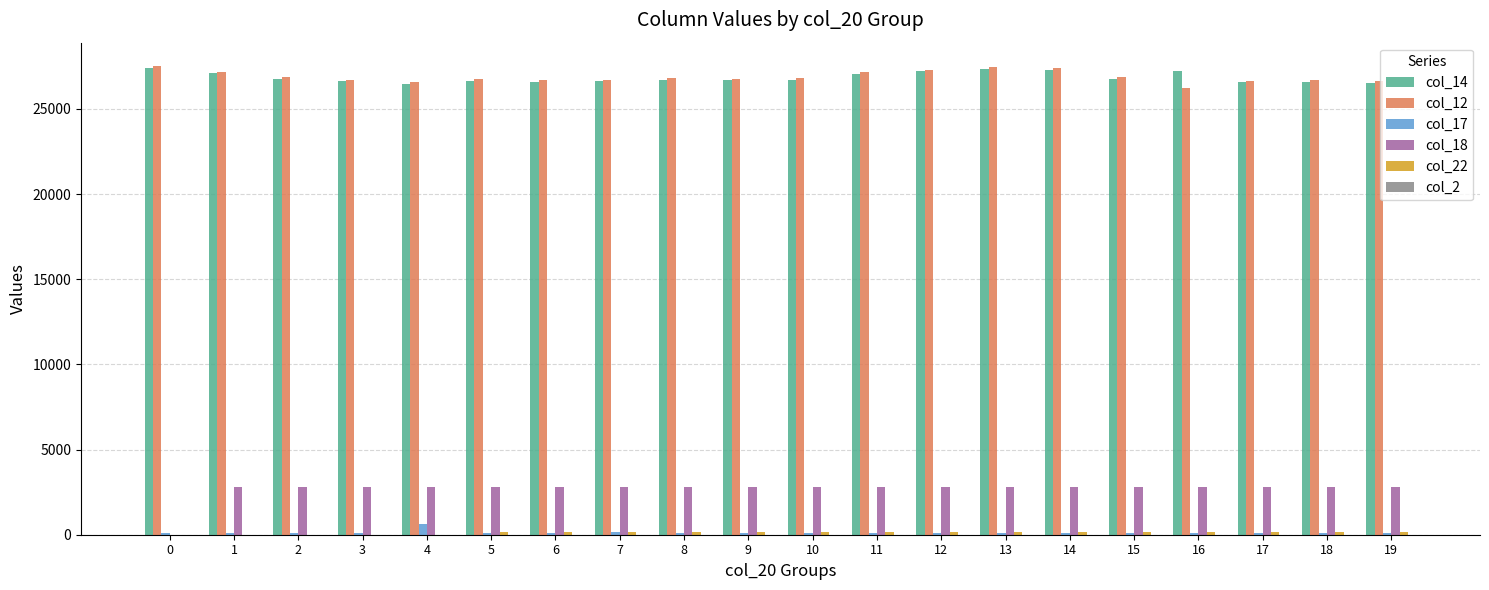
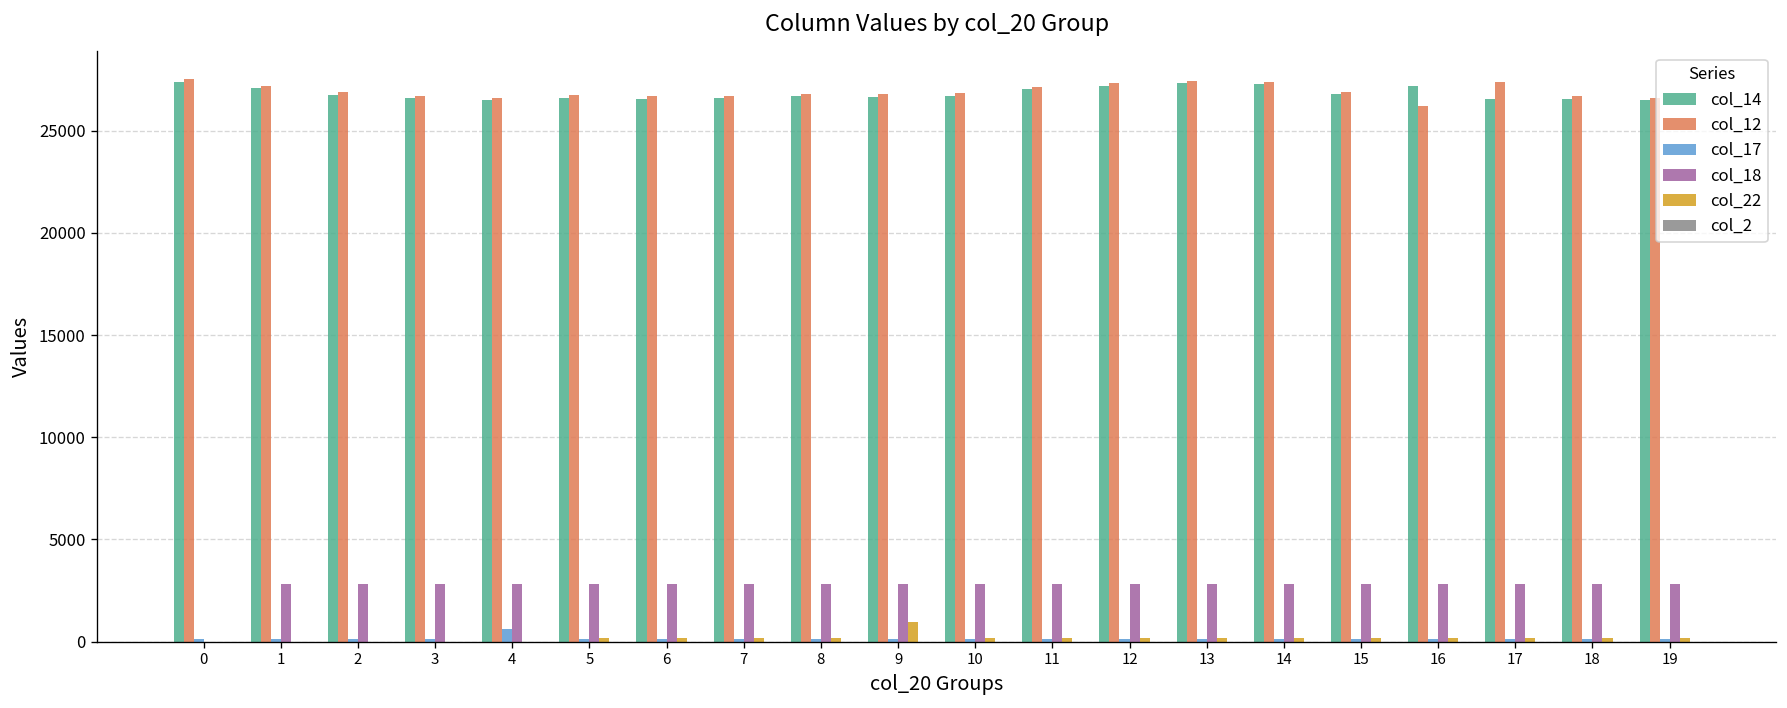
col_22, 9: 200 -> 1000
col_12, 17: 26700 -> 27400
